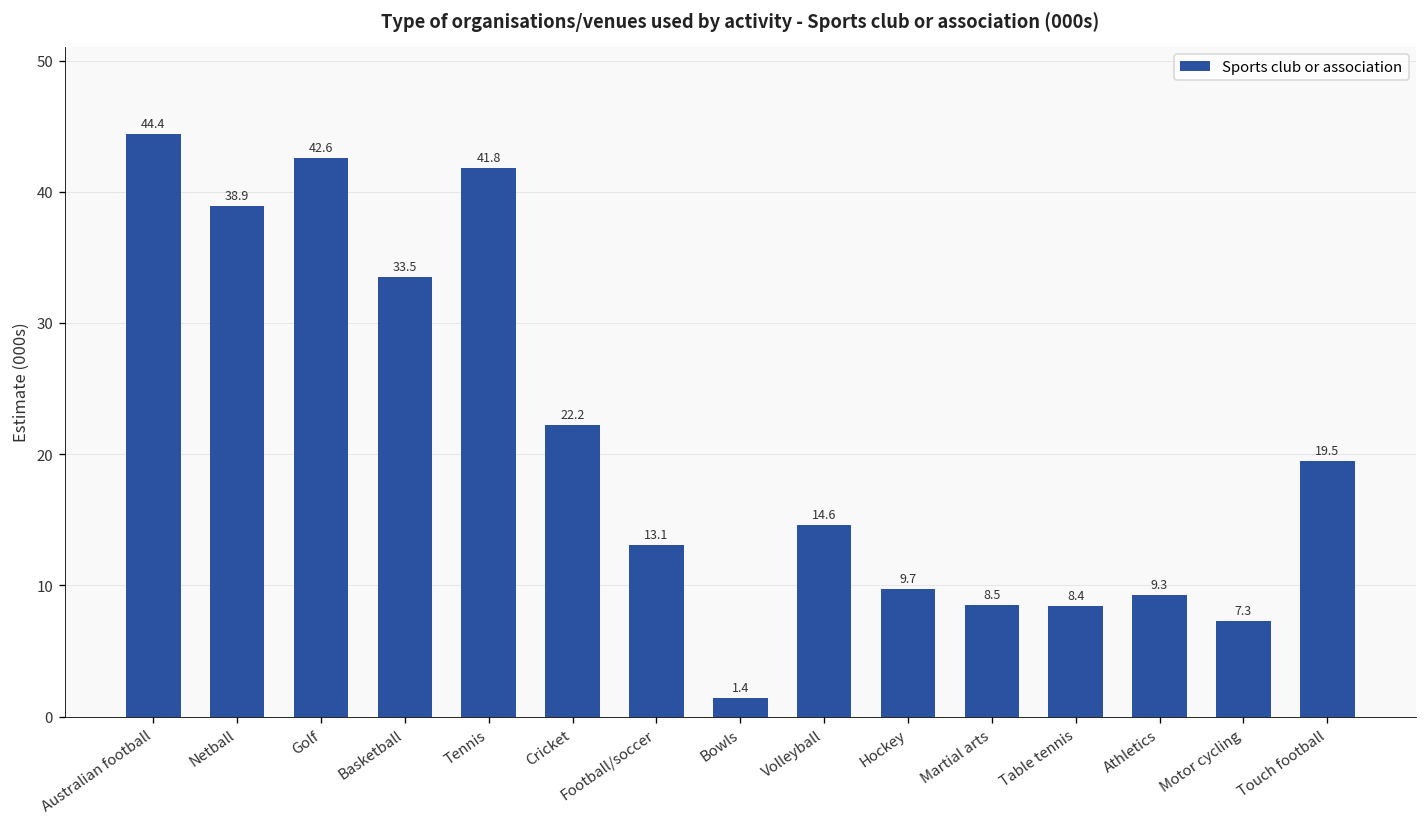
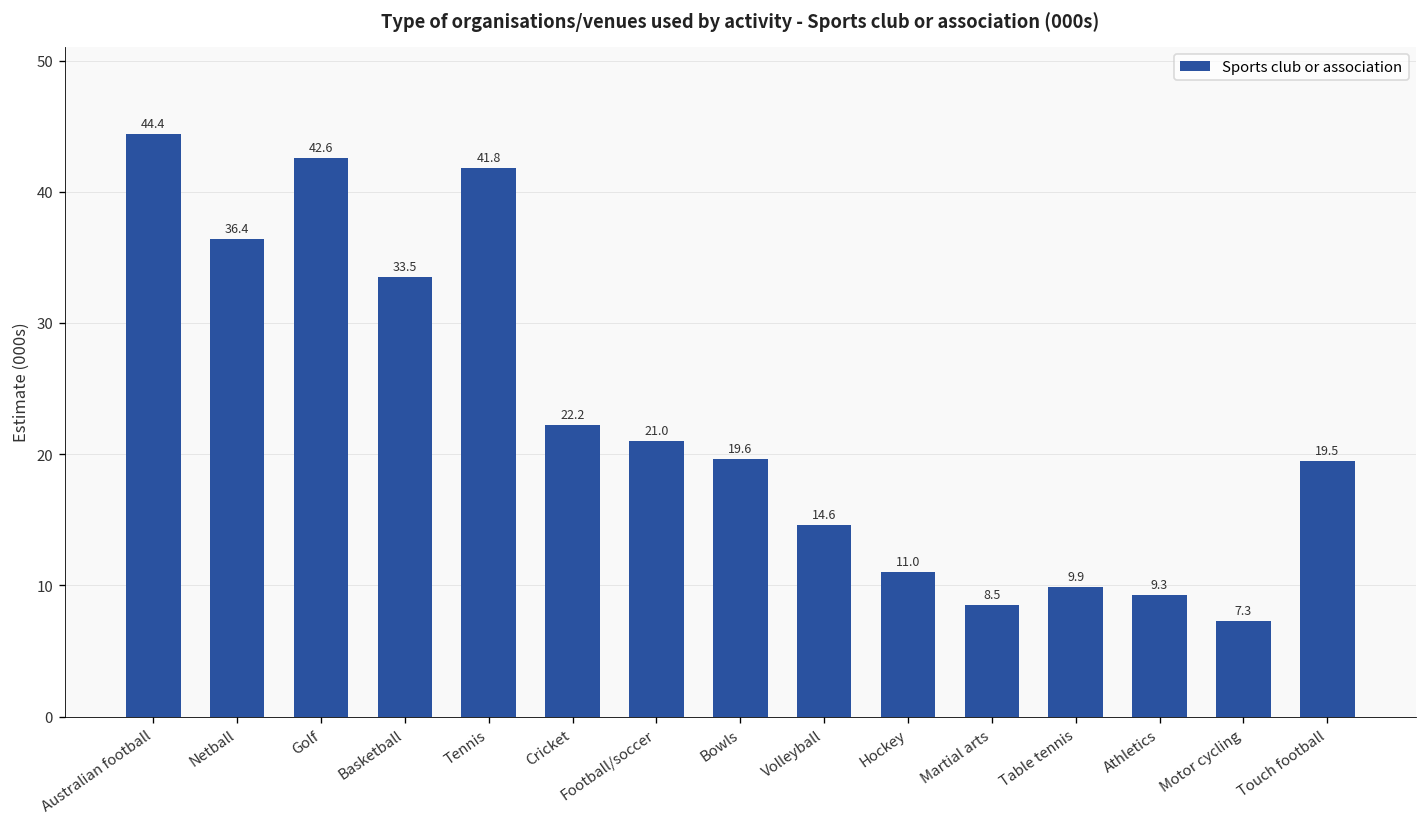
Netball: 38.9 -> 36.4
Football/soccer: 13.1 -> 21.0
Bowls: 1.4 -> 19.6
Hockey: 9.7 -> 11.0
Table tennis: 8.4 -> 9.9
